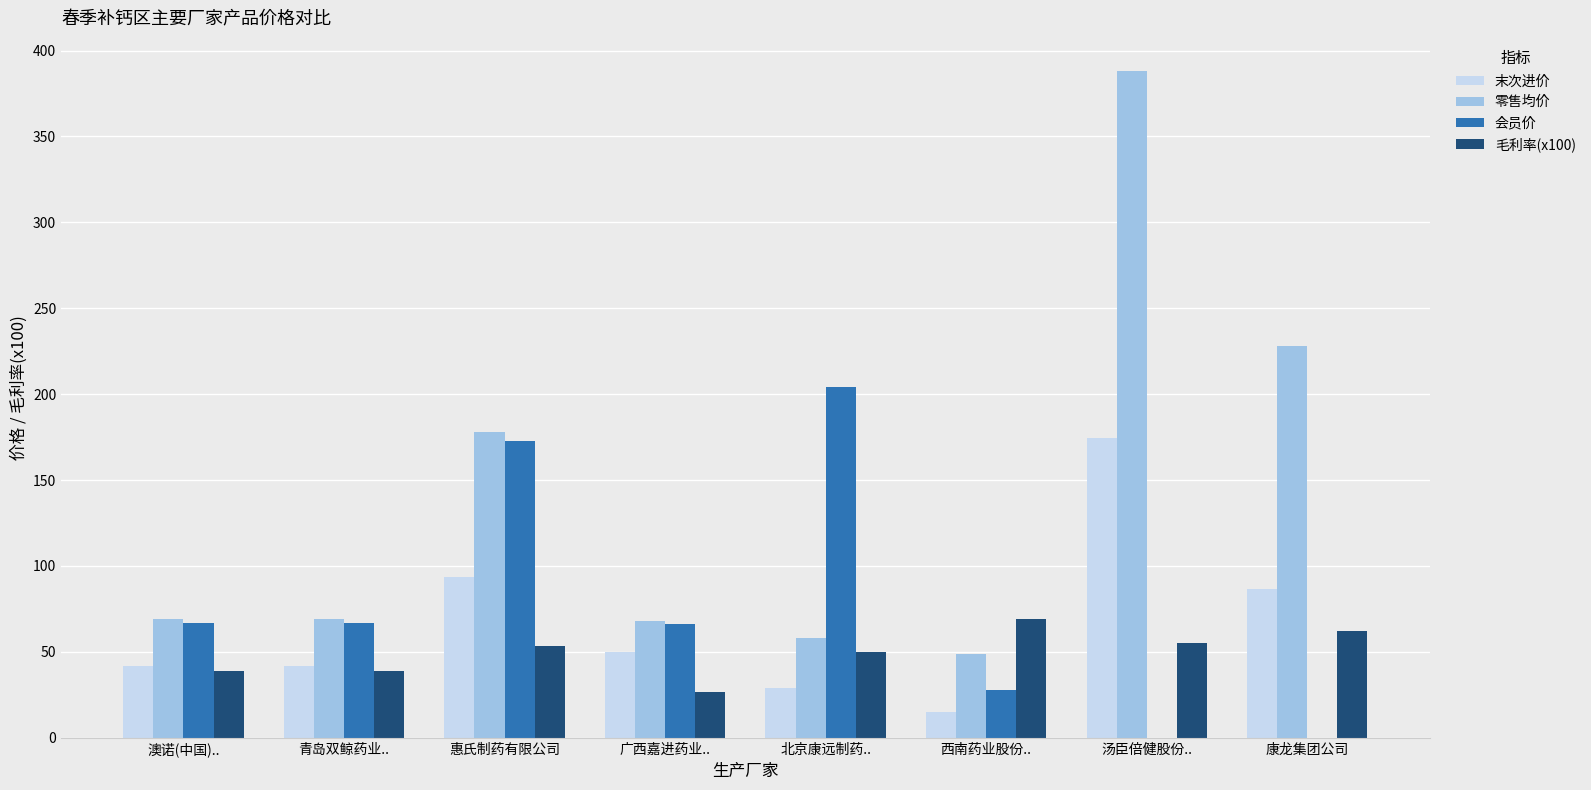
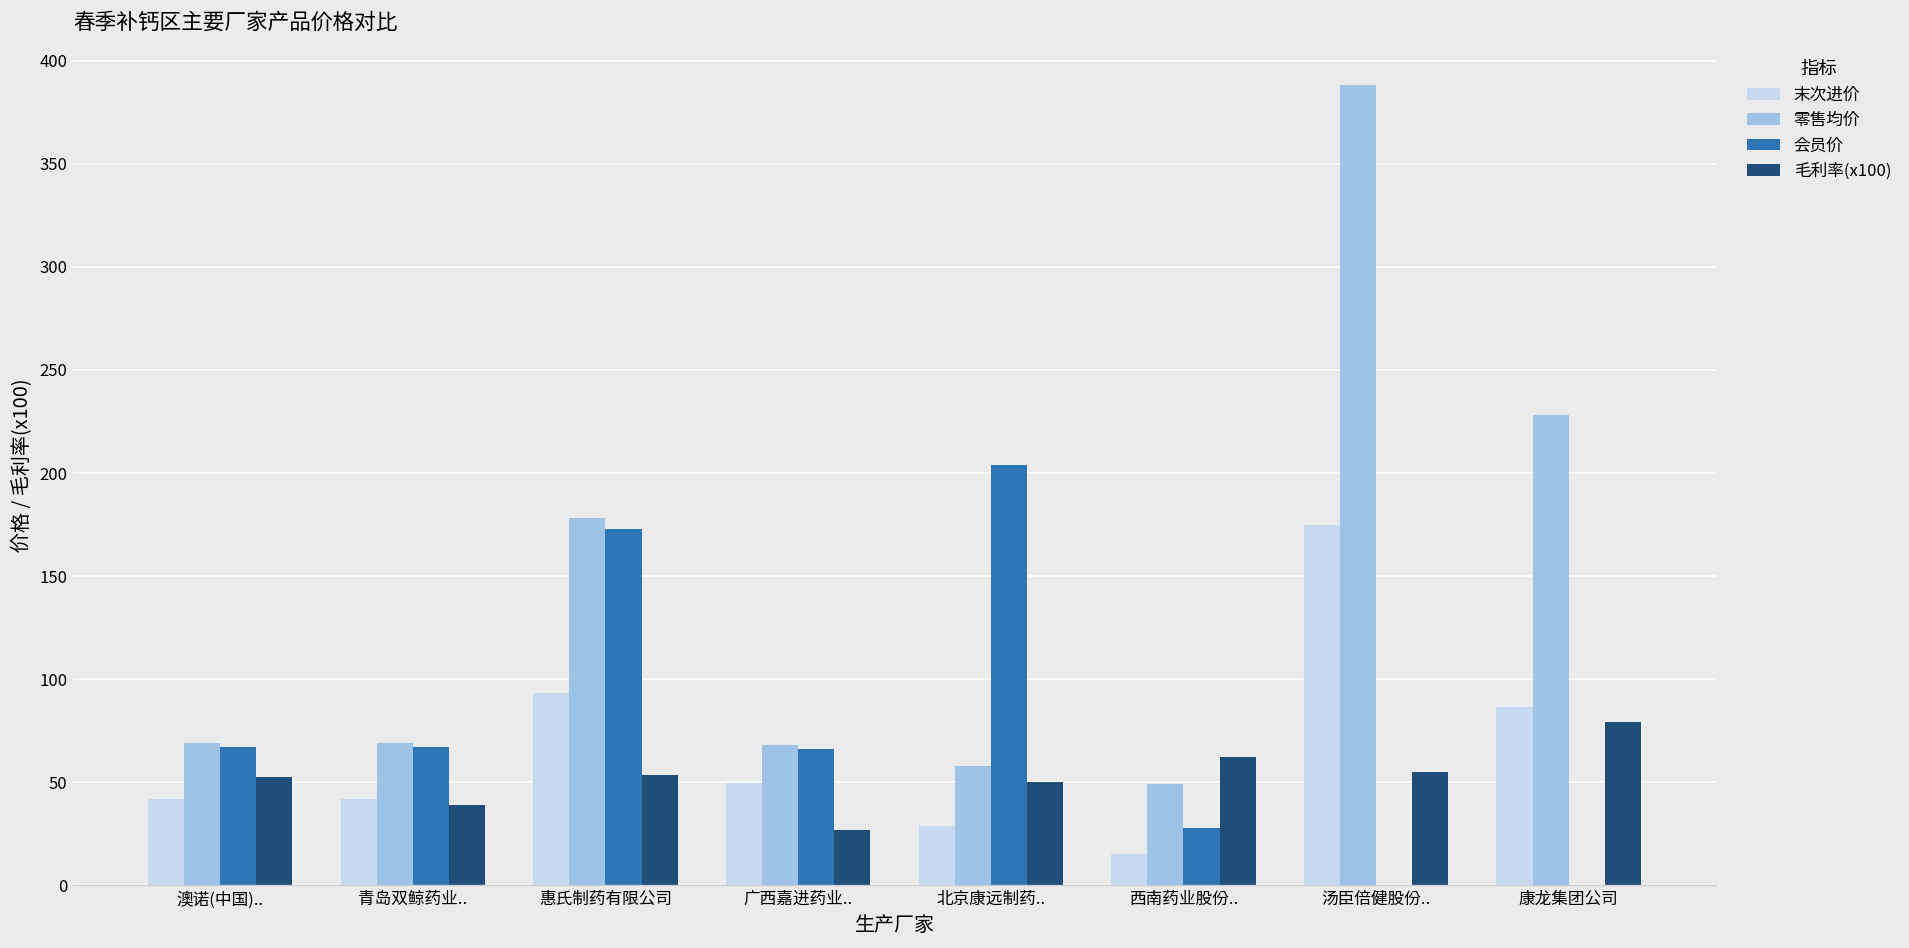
毛利率(x100), 澳诺(中国)..: 39 -> 53
毛利率(x100), 西南药业股份..: 69 -> 62
毛利率(x100), 康龙集团公司: 62 -> 79
